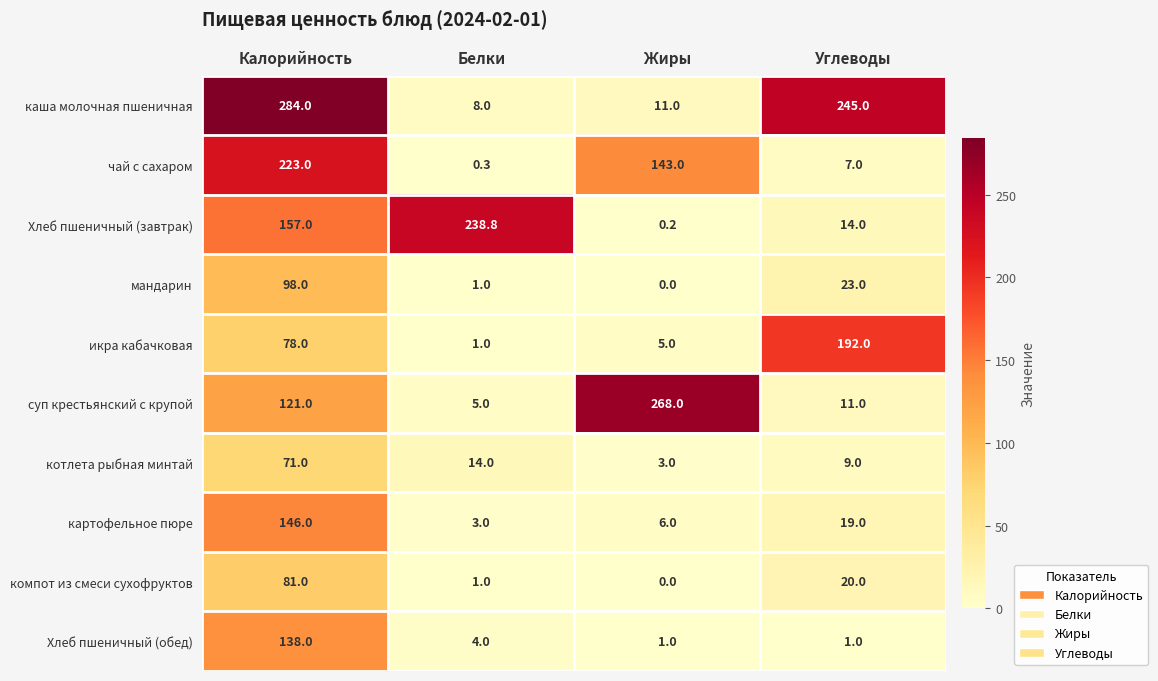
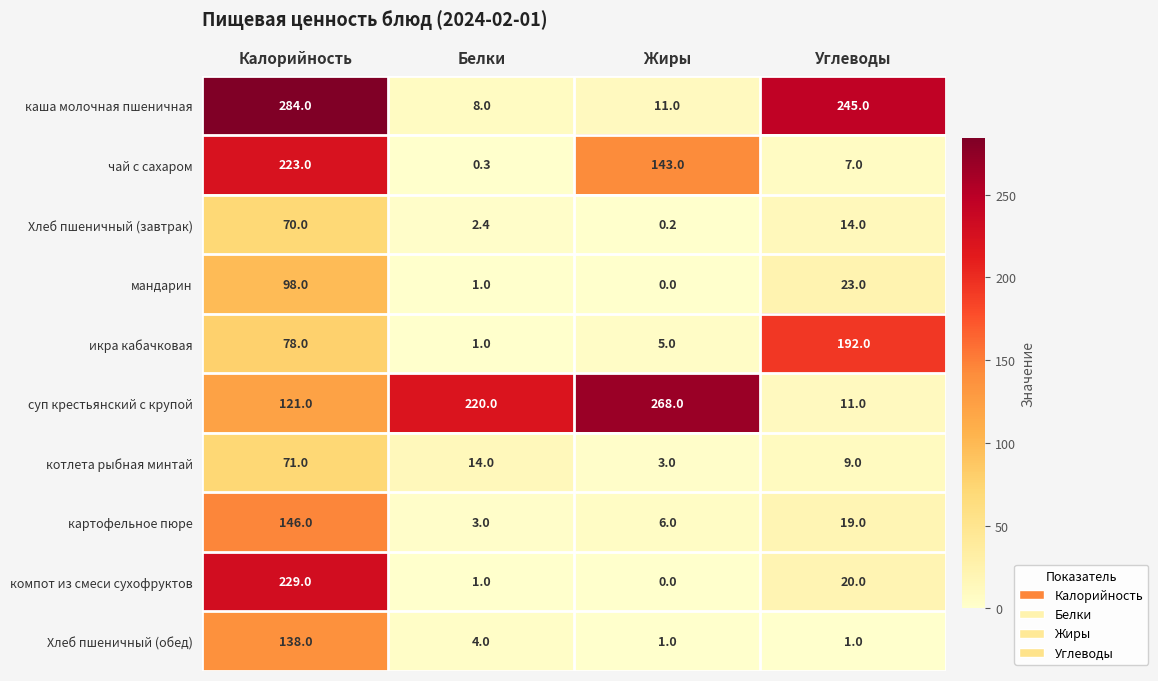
Хлеб пшеничный (завтрак), Калорийность: 157.0 -> 70.0
Хлеб пшеничный (завтрак), Белки: 238.8 -> 2.4
суп крестьянский с крупой, Белки: 5.0 -> 220.0
компот из смеси сухофруктов, Калорийность: 81.0 -> 229.0
